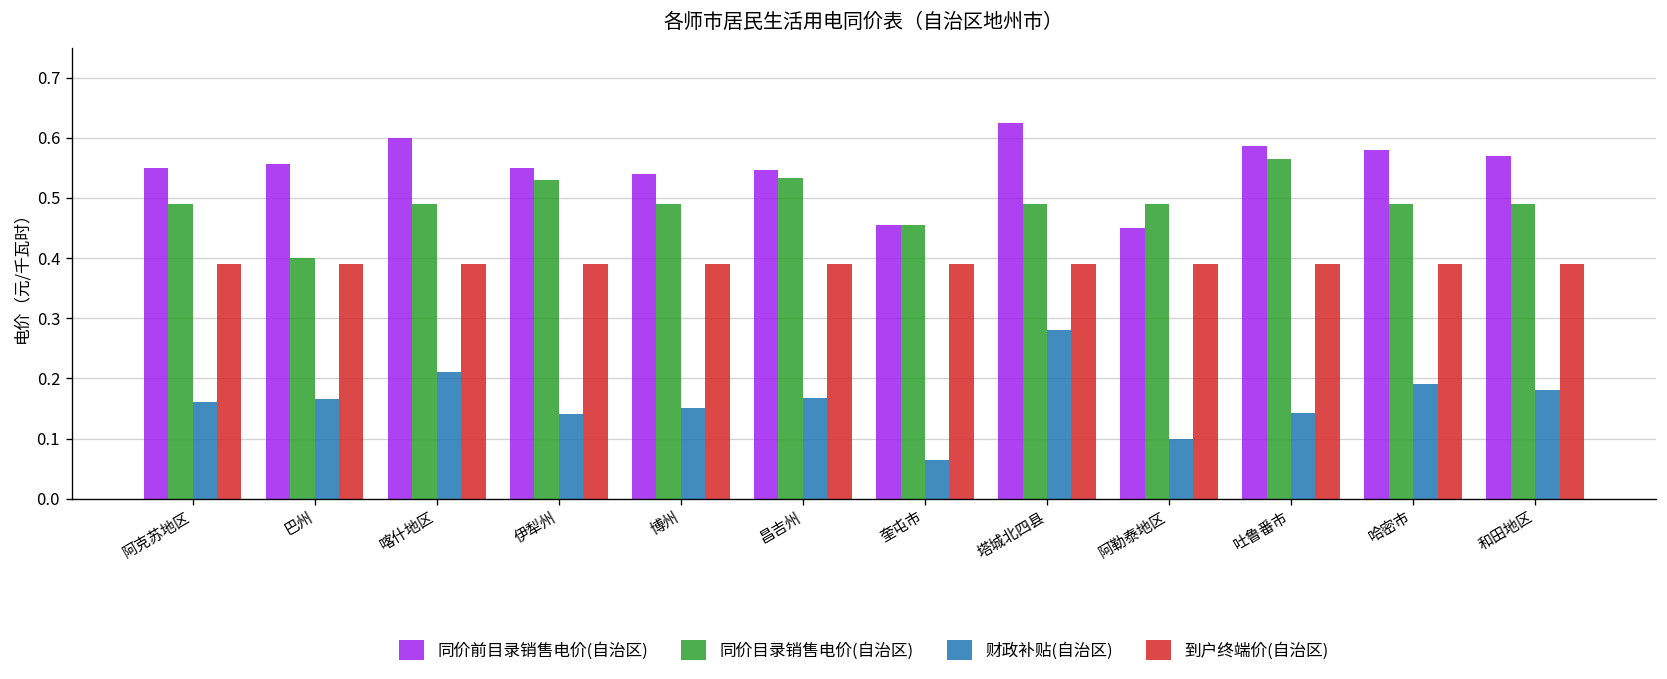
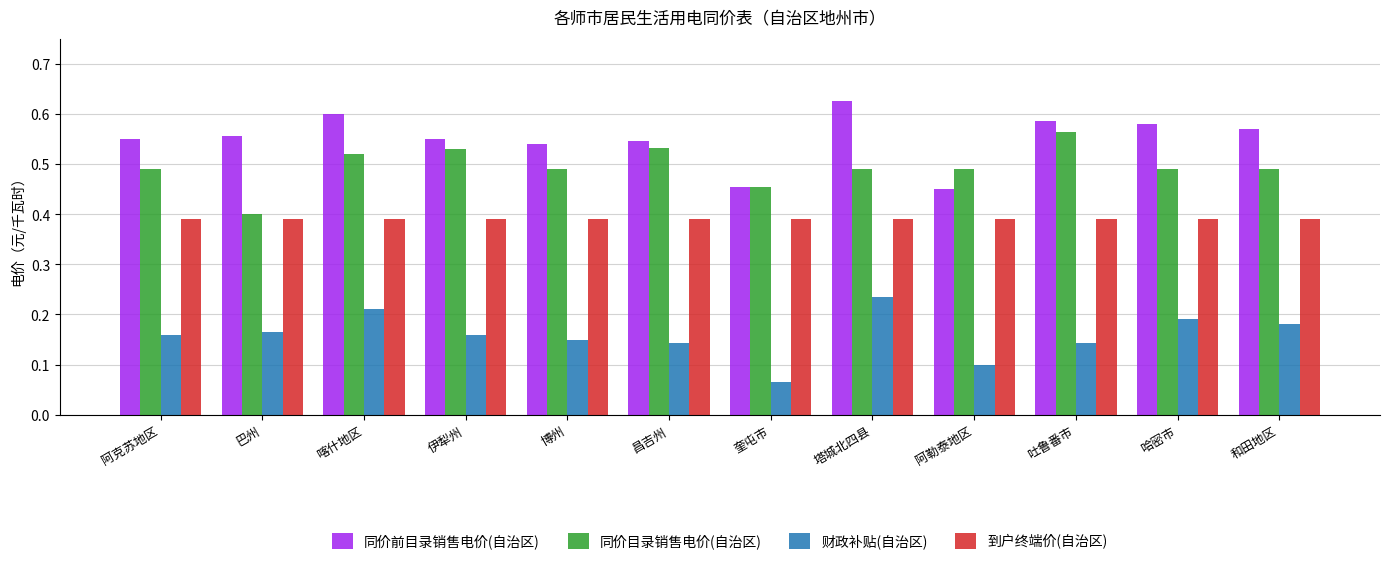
同价目录销售电价(自治区), 喀什地区: 0.49 -> 0.52
财政补贴(自治区), 伊犁州: 0.14 -> 0.16
财政补贴(自治区), 昌吉州: 0.17 -> 0.14
财政补贴(自治区), 塔城北四县: 0.28 -> 0.24
